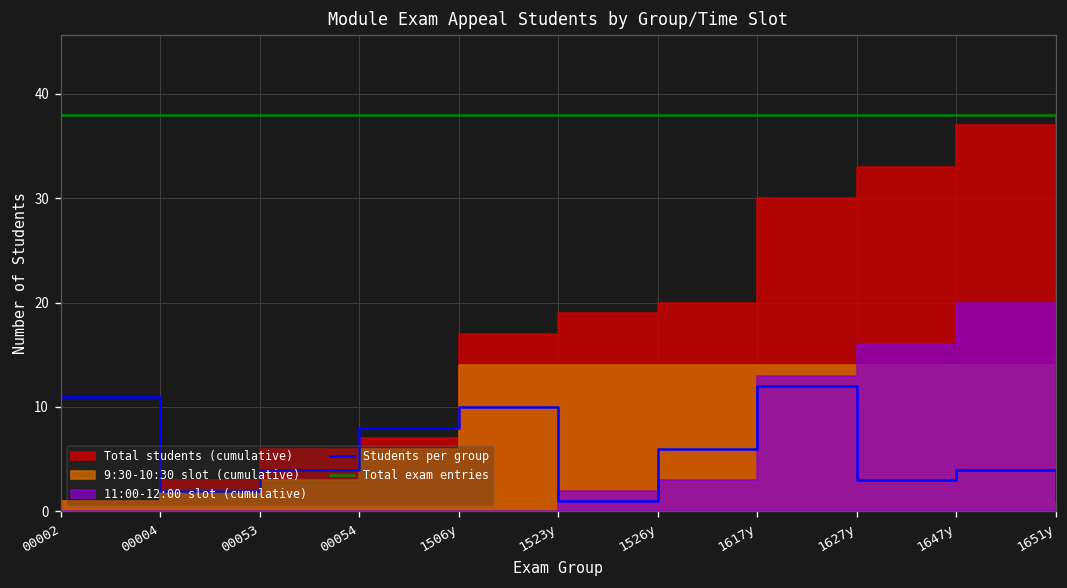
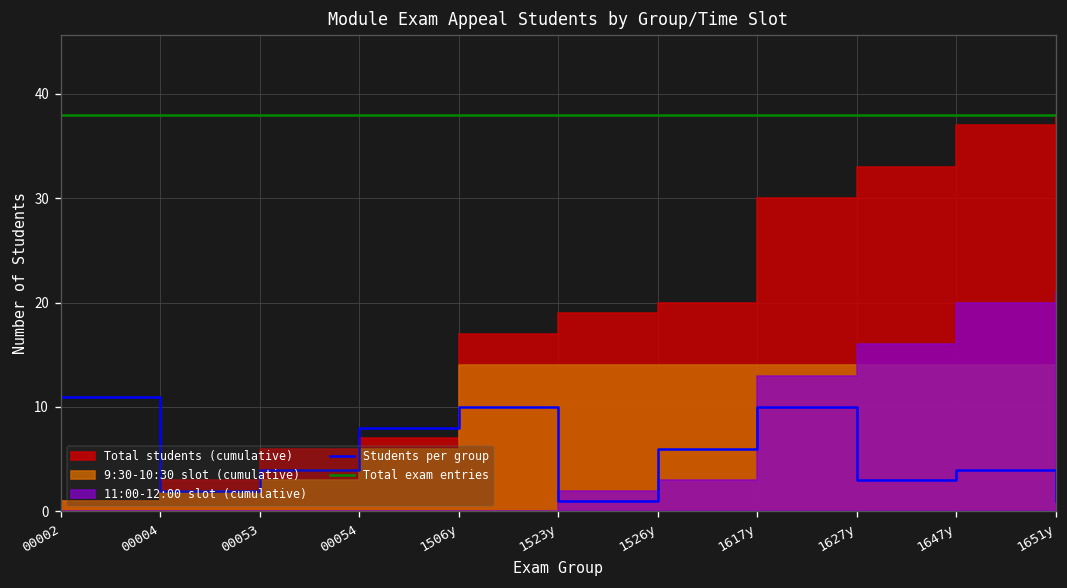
Students per group, 1617y: 12 -> 10
